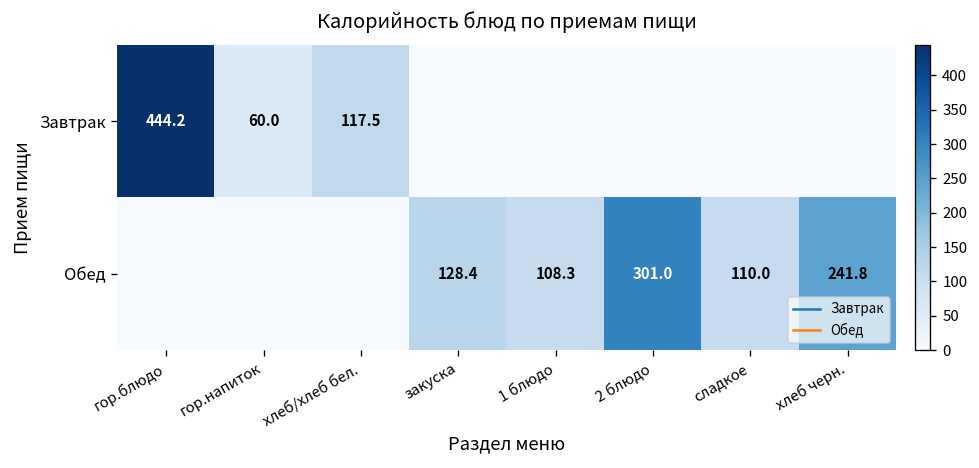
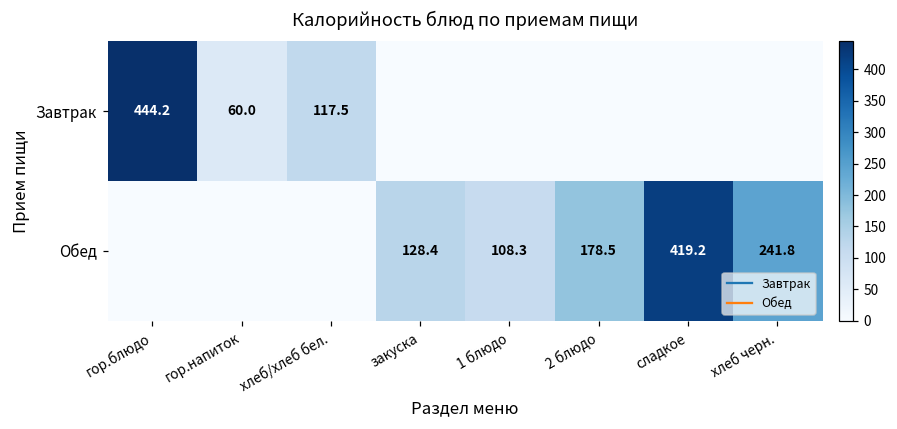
Обед, 2 блюдо: 301.0 -> 178.5
Обед, сладкое: 110.0 -> 419.2
